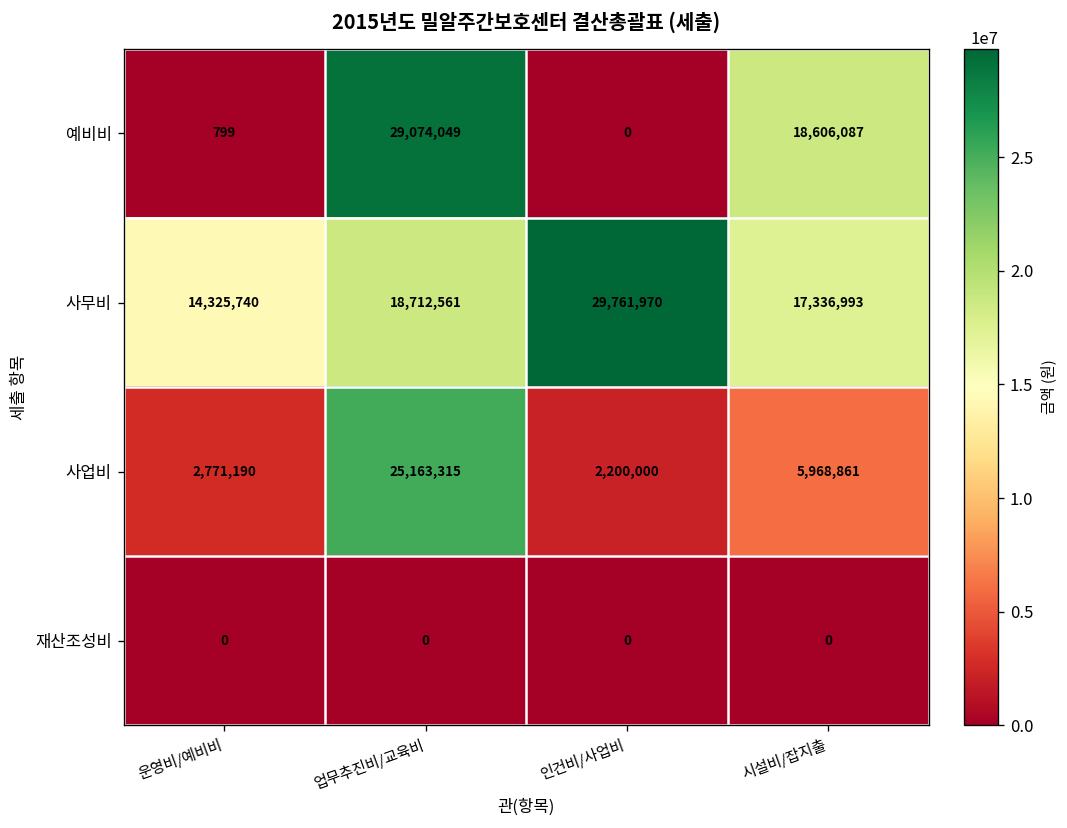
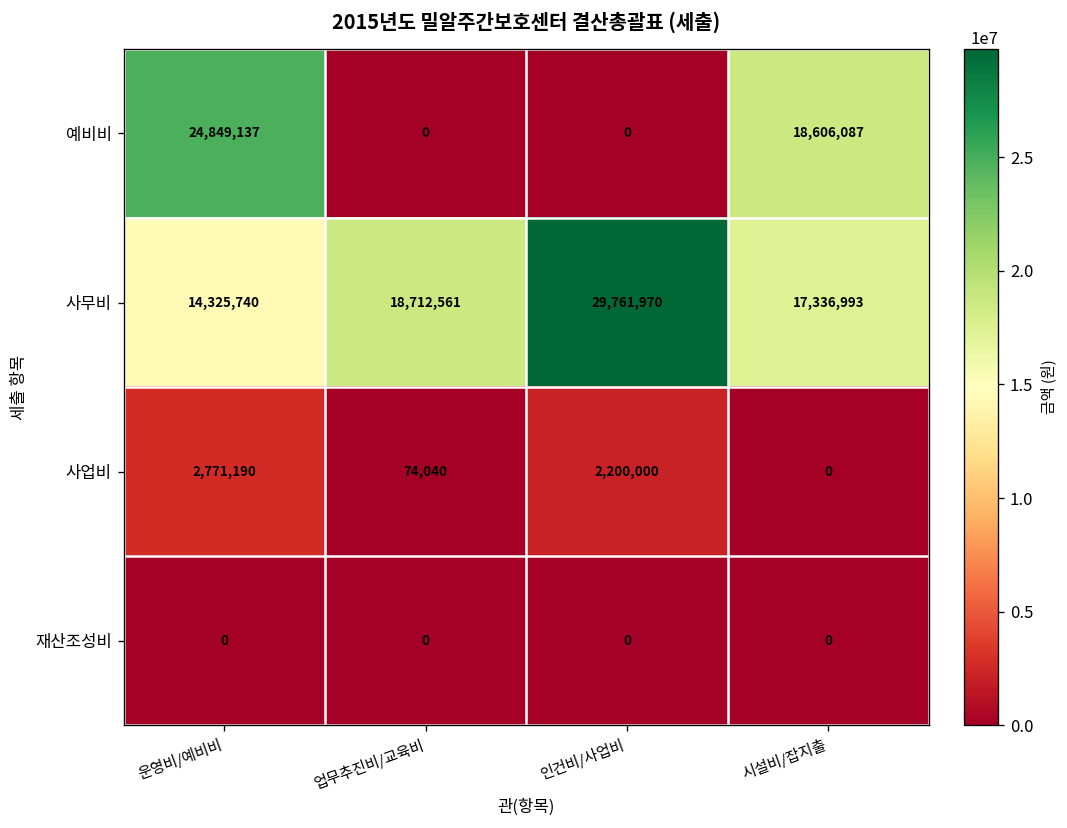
예비비, 운영비/예비비: 799 -> 24,849,137
예비비, 업무추진비/교육비: 29,074,049 -> 0
사업비, 업무추진비/교육비: 25,163,315 -> 74,040
사업비, 시설비/잡지출: 5,968,861 -> 0
